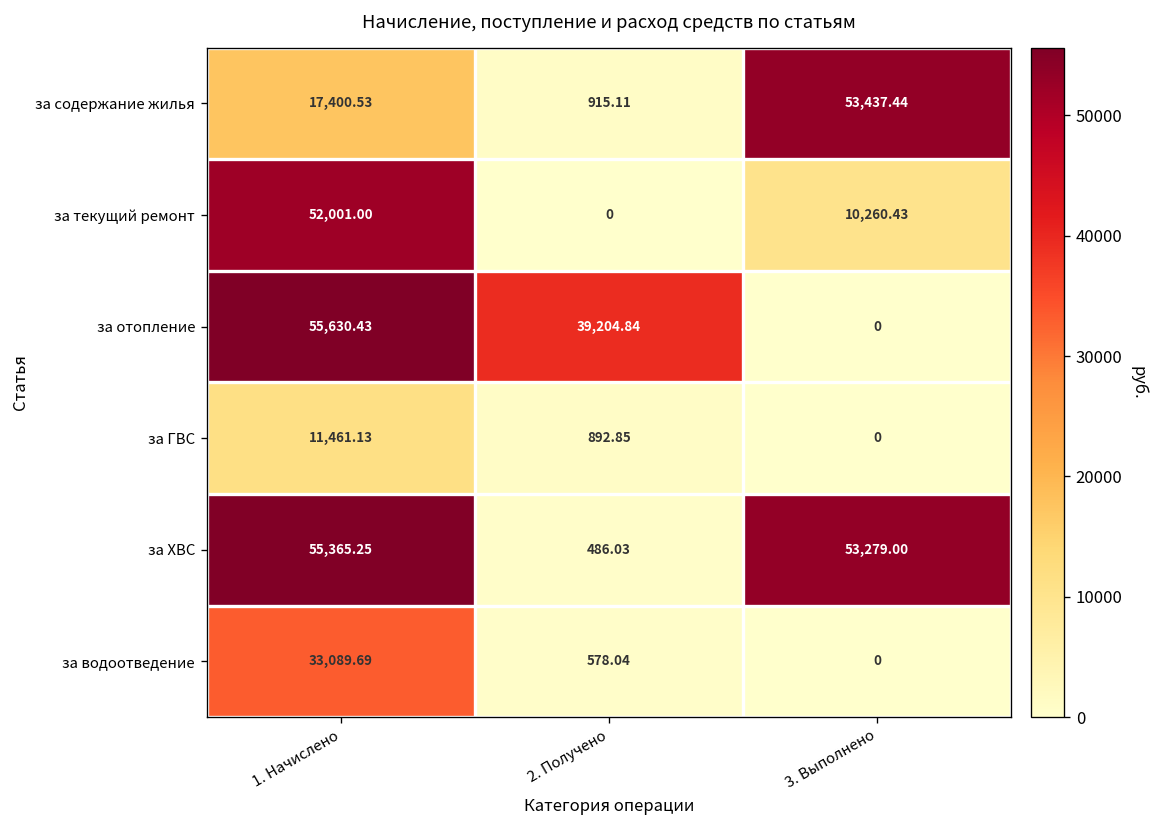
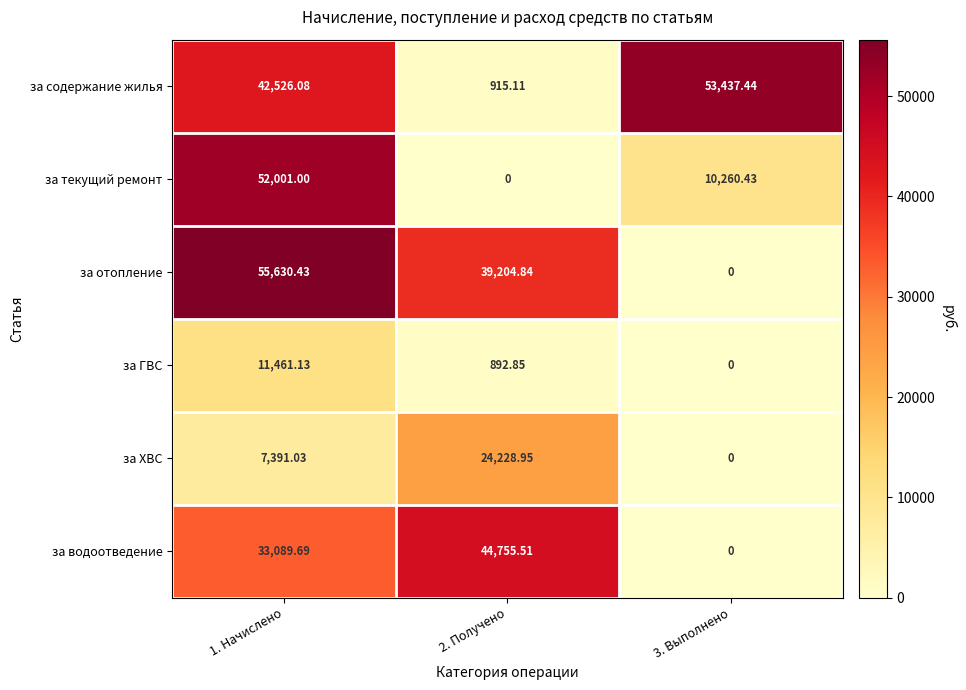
за содержание жилья, 1. Начислено: 17,400.53 -> 42,526.08
за ХВС, 1. Начислено: 55,365.25 -> 7,391.03
за ХВС, 2. Получено: 486.03 -> 24,228.95
за ХВС, 3. Выполнено: 53,279.00 -> 0
за водоотведение, 2. Получено: 578.04 -> 44,755.51
